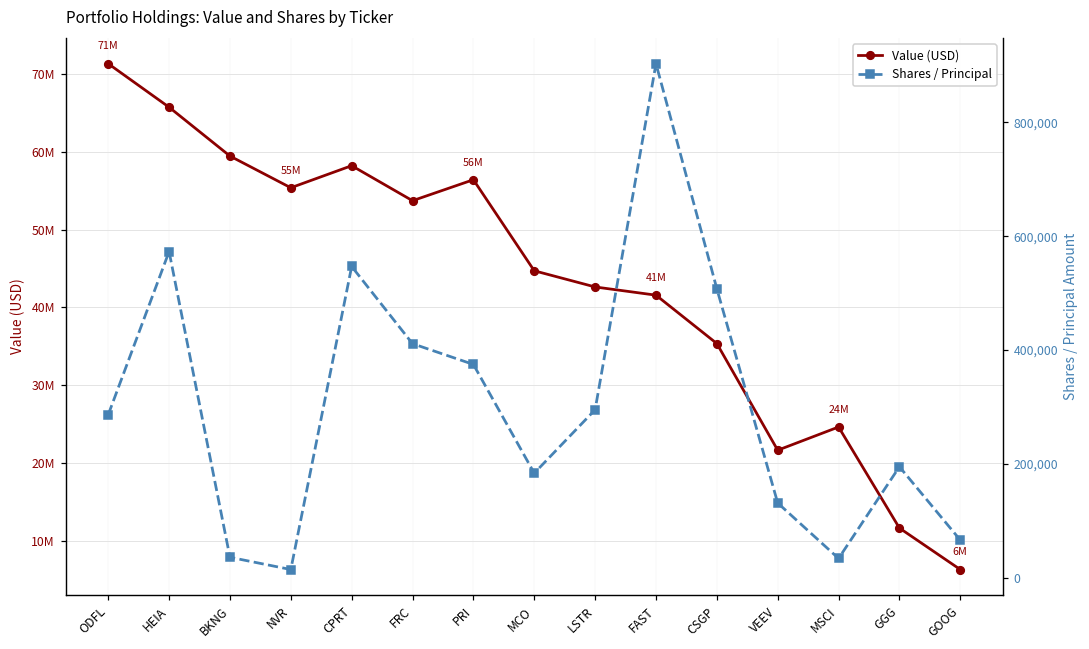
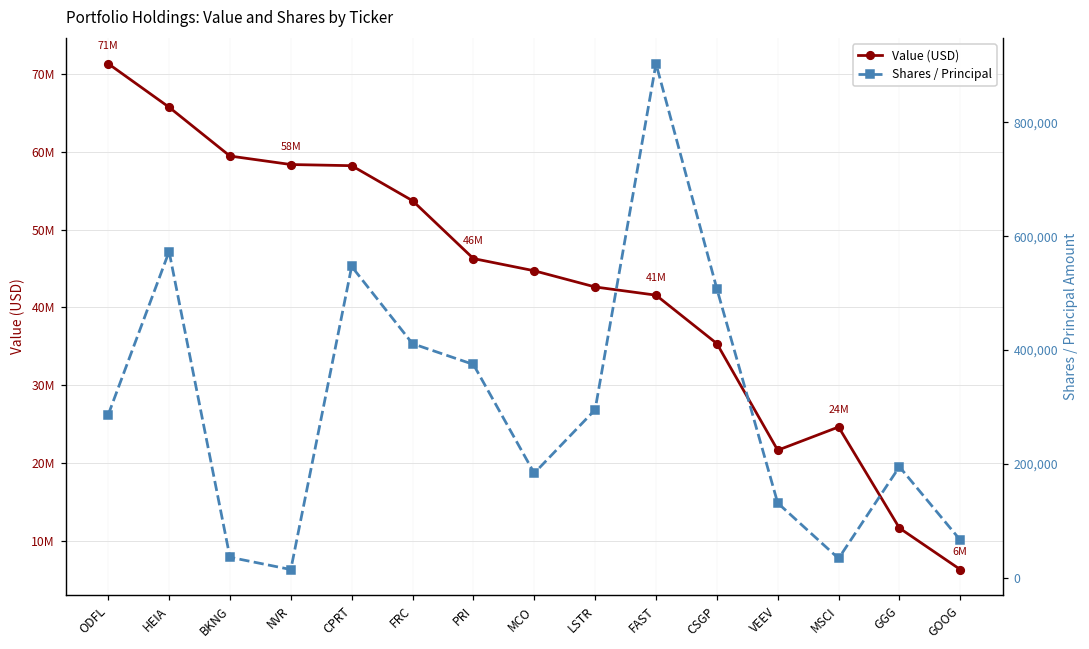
Value (USD), NVR: 55M -> 58M
Value (USD), PRI: 56M -> 46M
